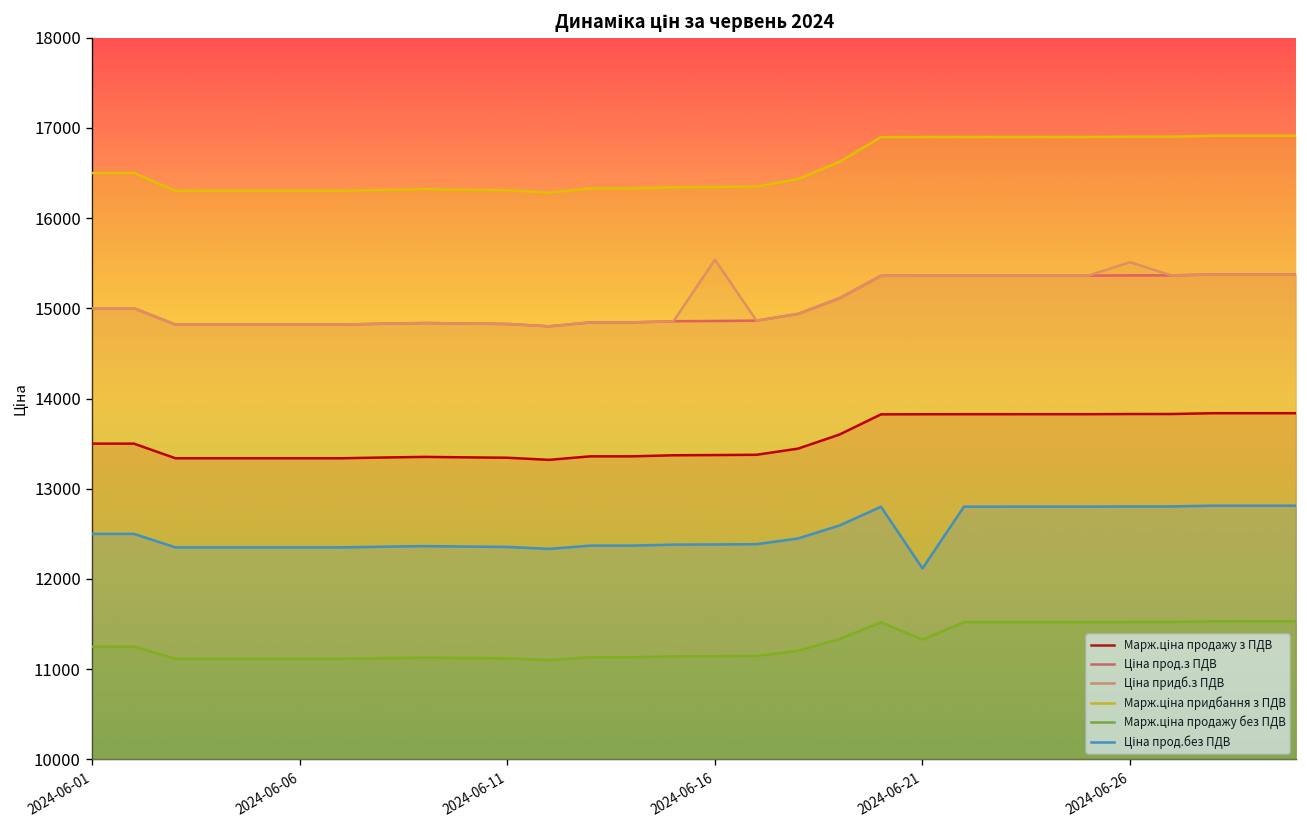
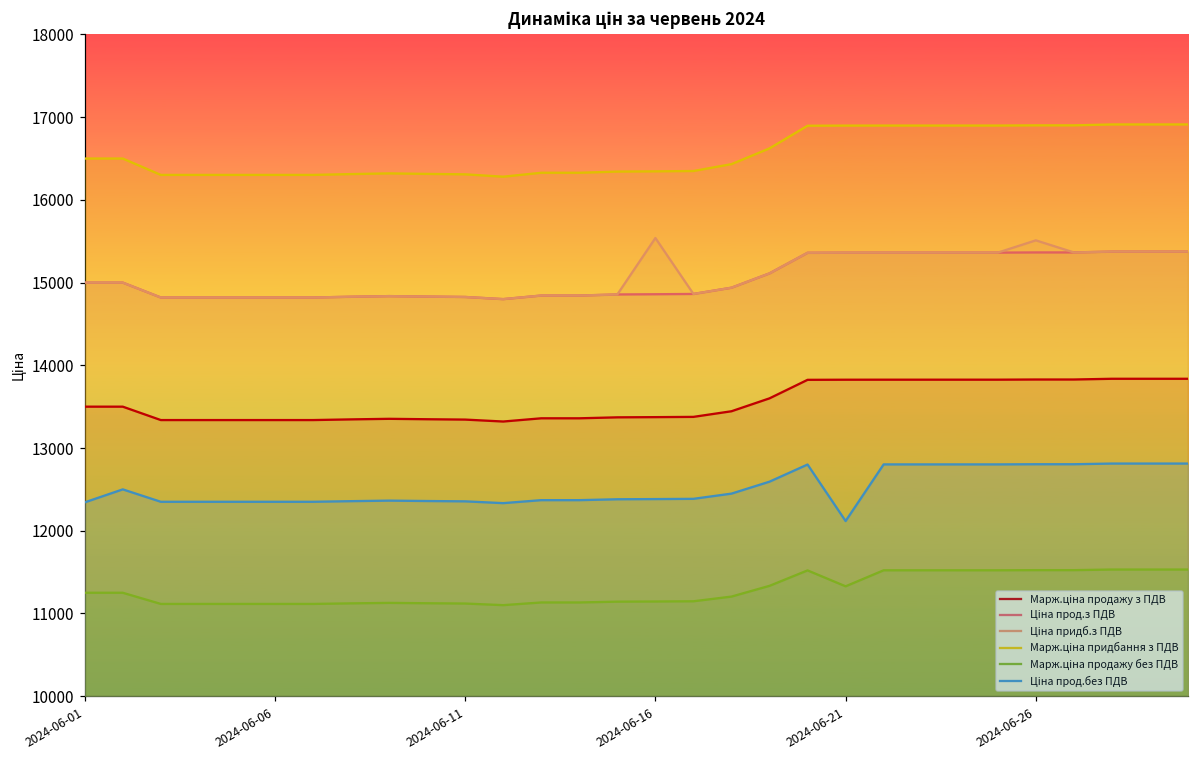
Ціна прод.без ПДВ, 2024-06-01: 12500 -> 12300
